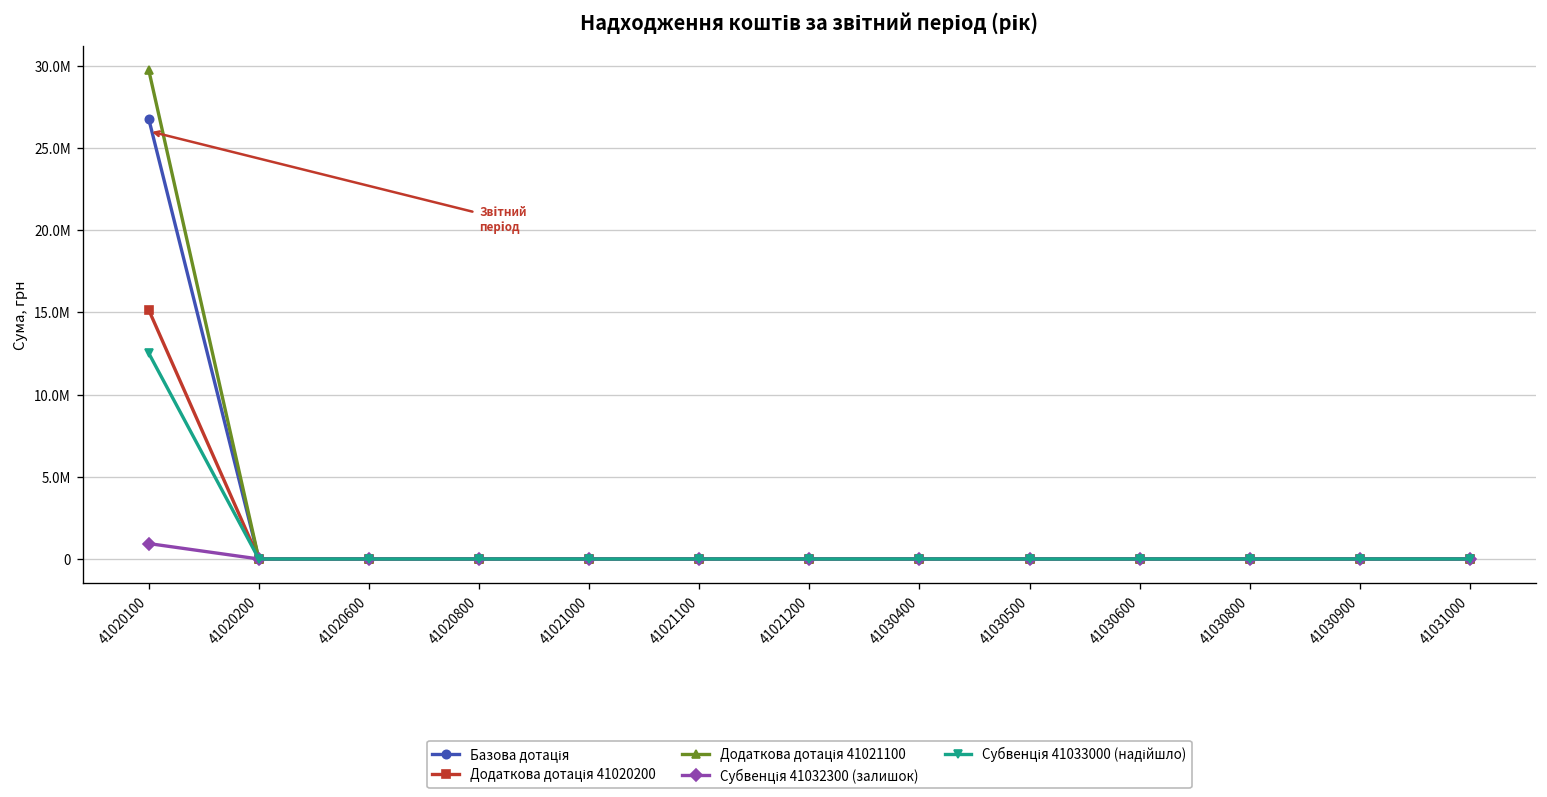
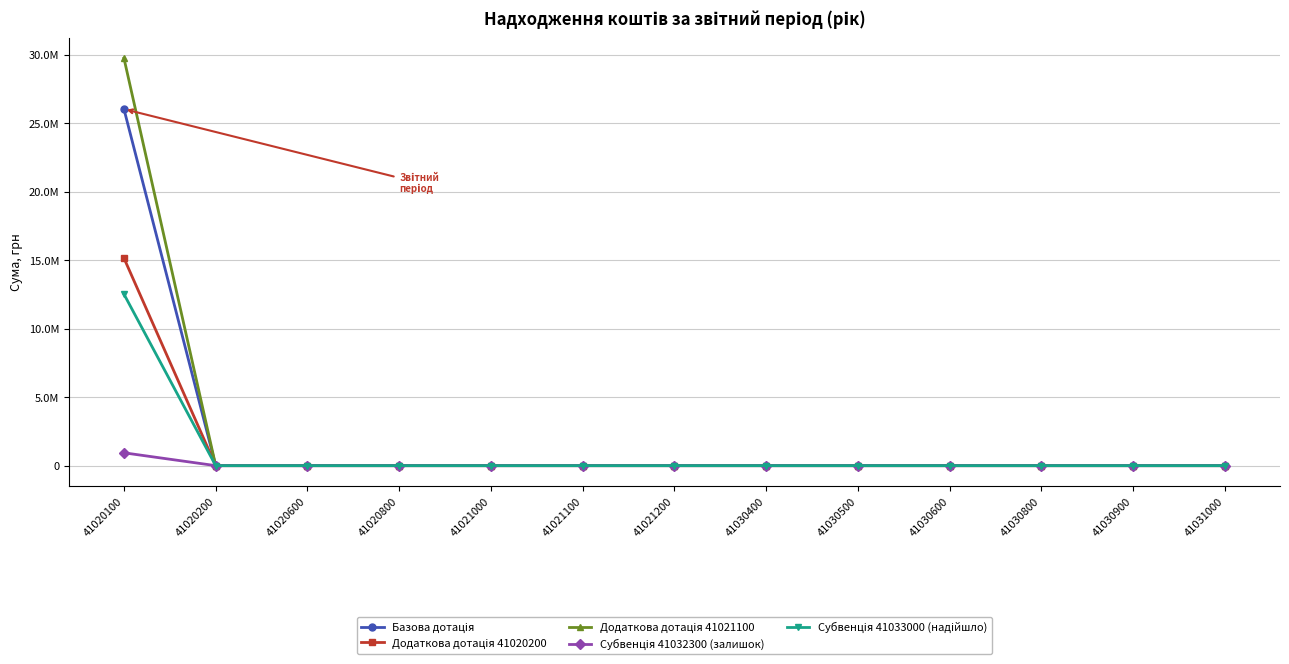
Базова дотація, 41020100: 26800000 -> 26000000
